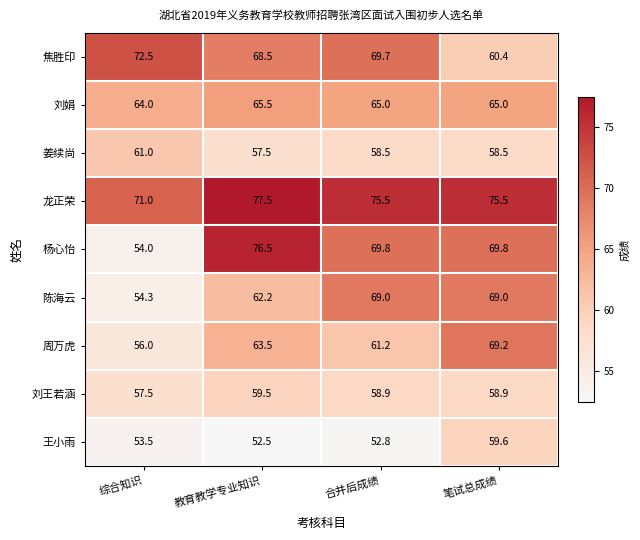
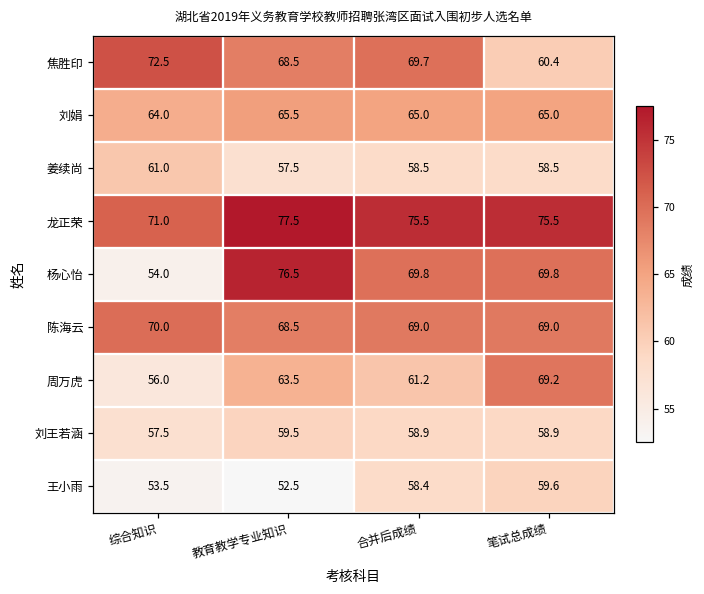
陈海云, 综合知识: 54.3 -> 70.0
陈海云, 教育教学专业知识: 62.2 -> 68.5
王小雨, 合并后成绩: 52.8 -> 58.4
